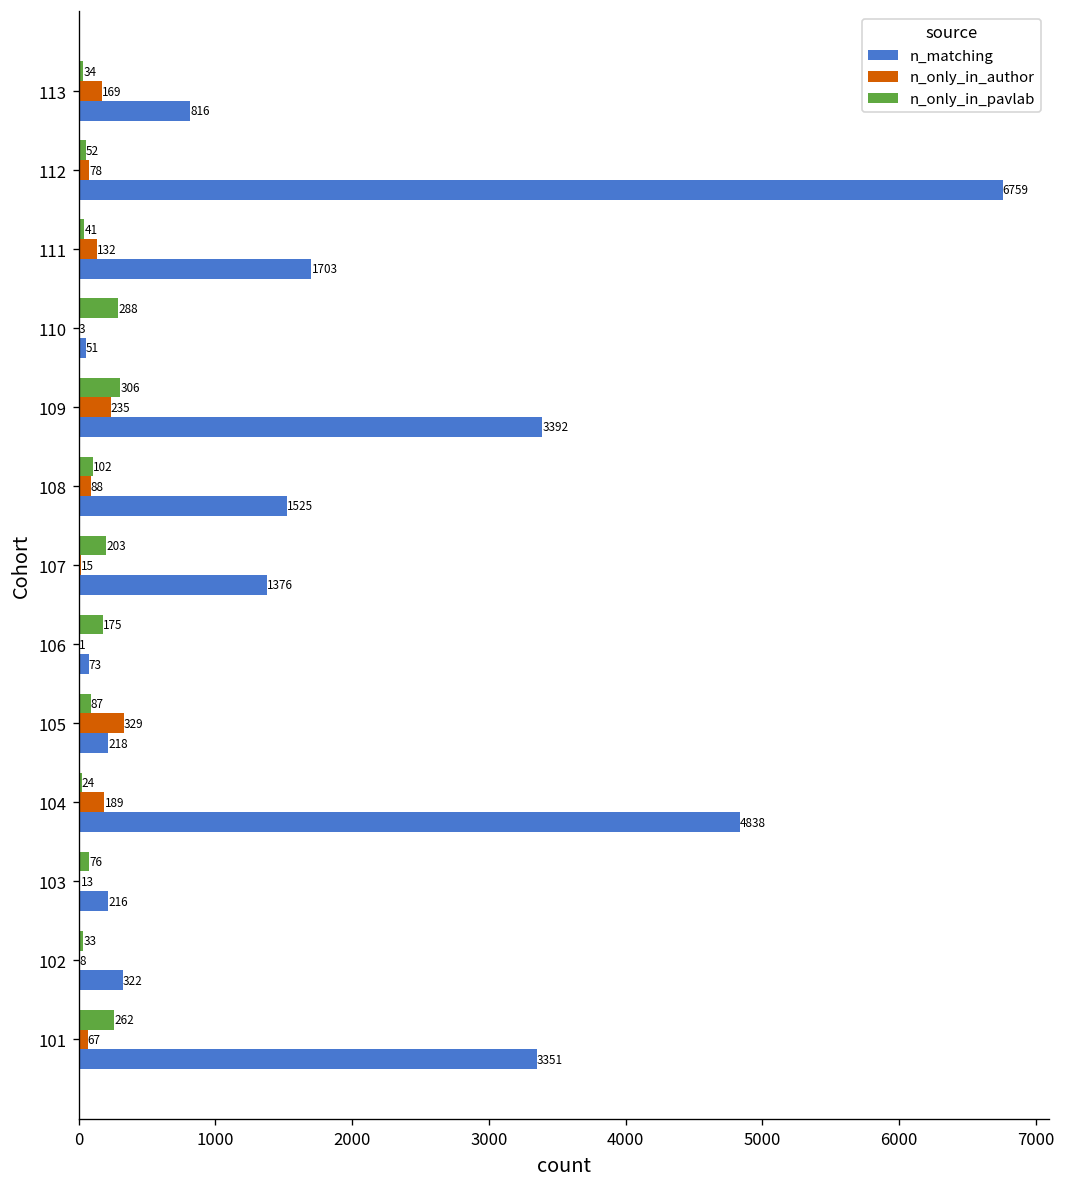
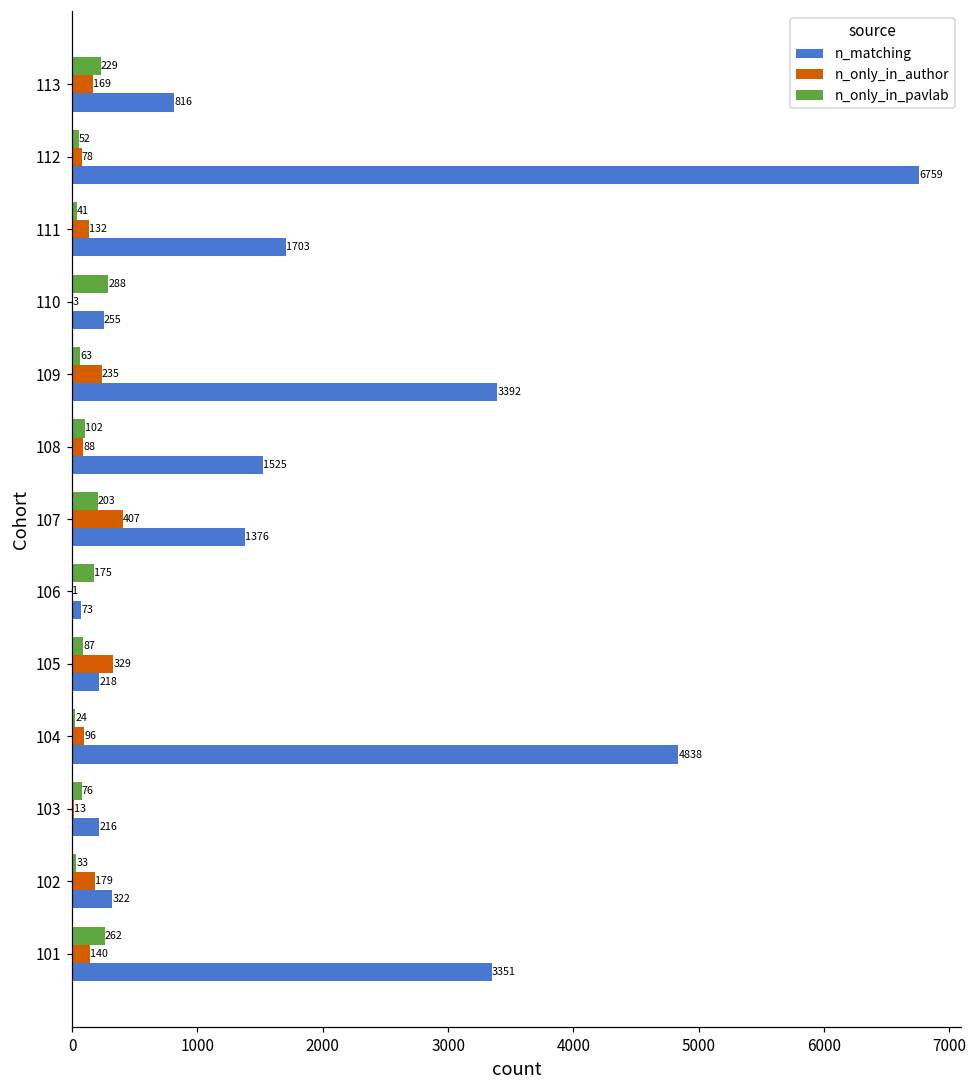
n_only_in_pavlab, 113: 34 -> 229
n_matching, 110: 51 -> 255
n_only_in_pavlab, 109: 306 -> 63
n_only_in_author, 107: 15 -> 407
n_only_in_author, 104: 189 -> 96
n_only_in_author, 102: 8 -> 179
n_only_in_author, 101: 67 -> 140
